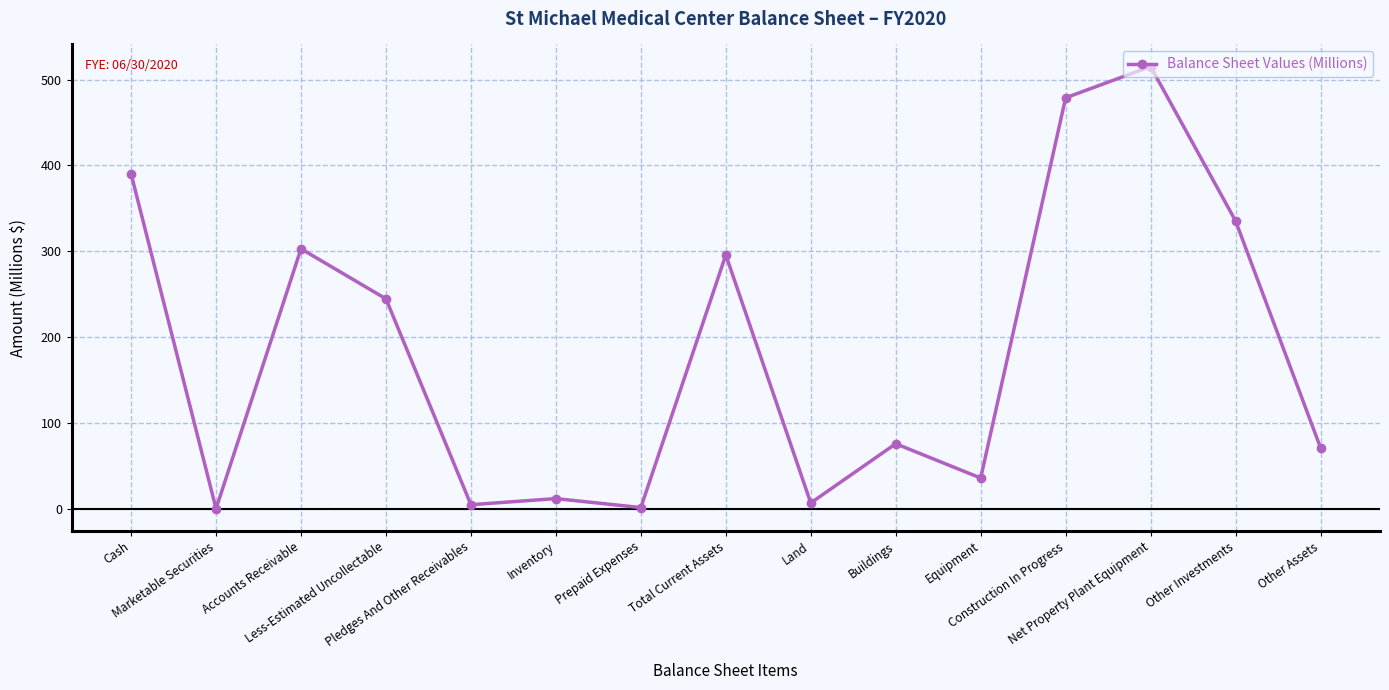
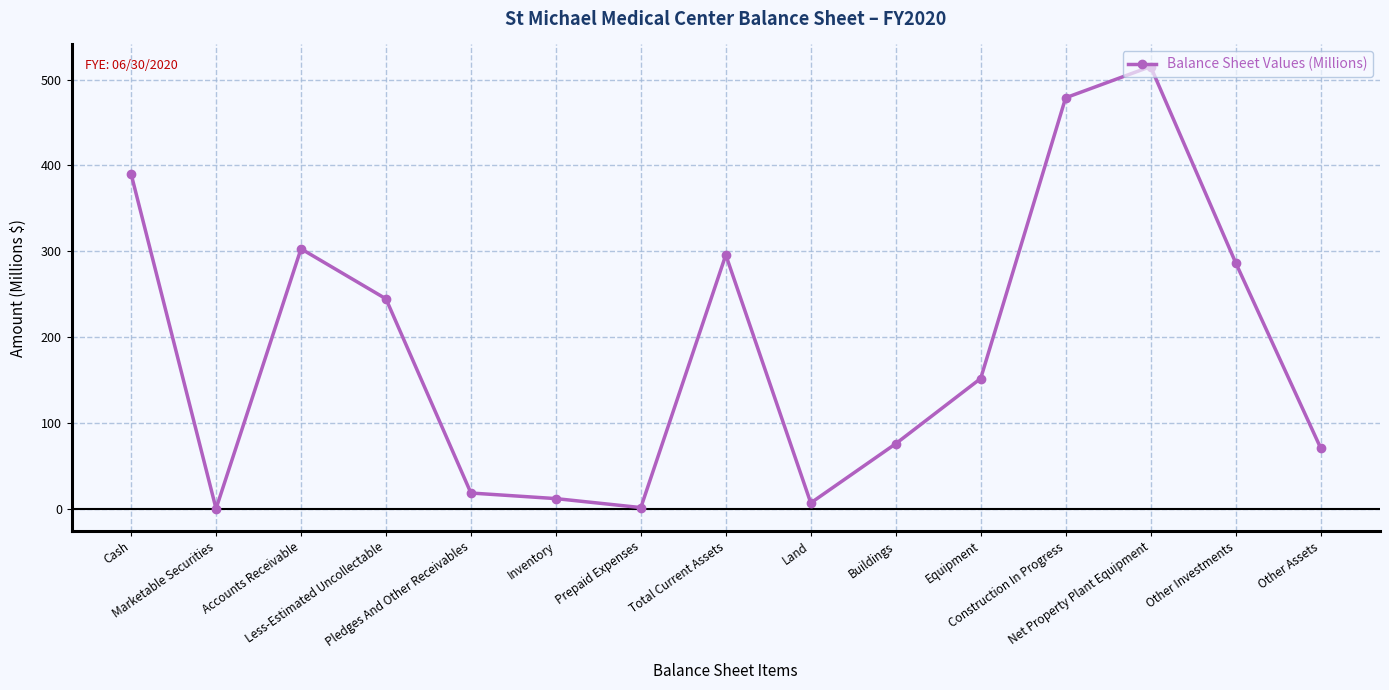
Pledges And Other Receivables: 0 -> 20
Equipment: 40 -> 150
Other Investments: 340 -> 290
